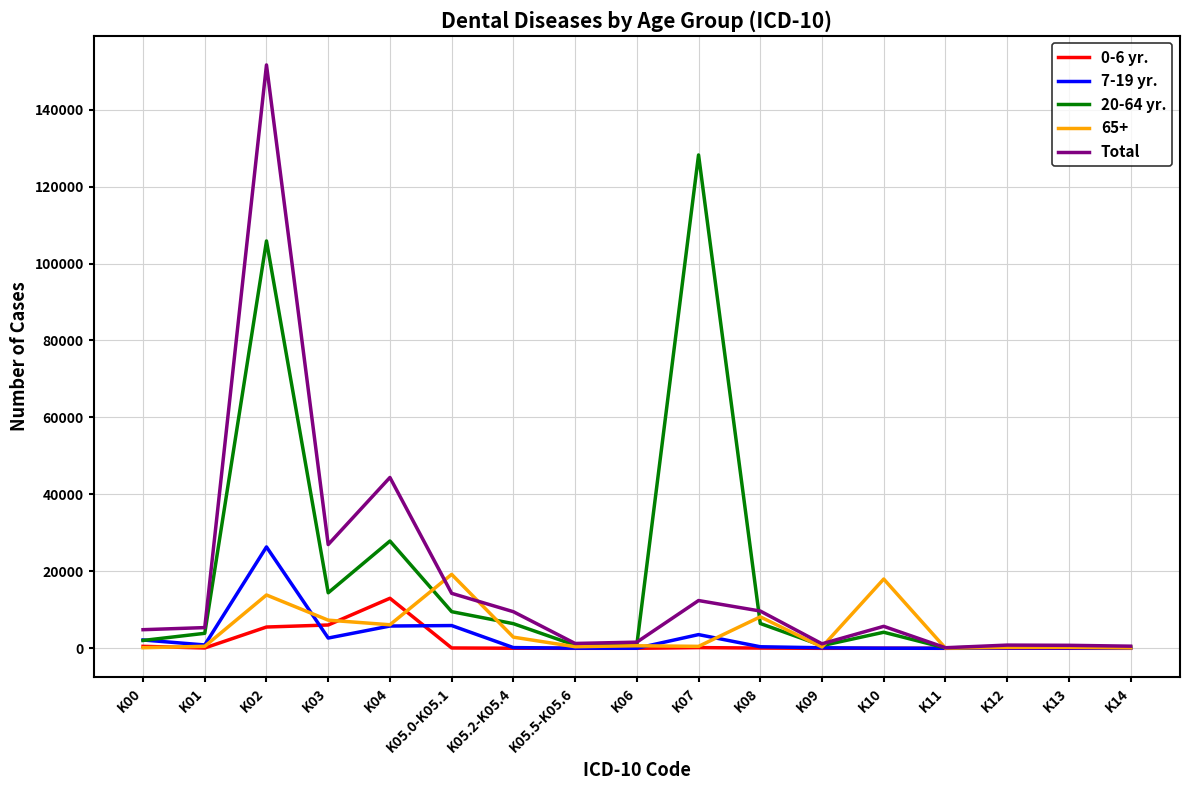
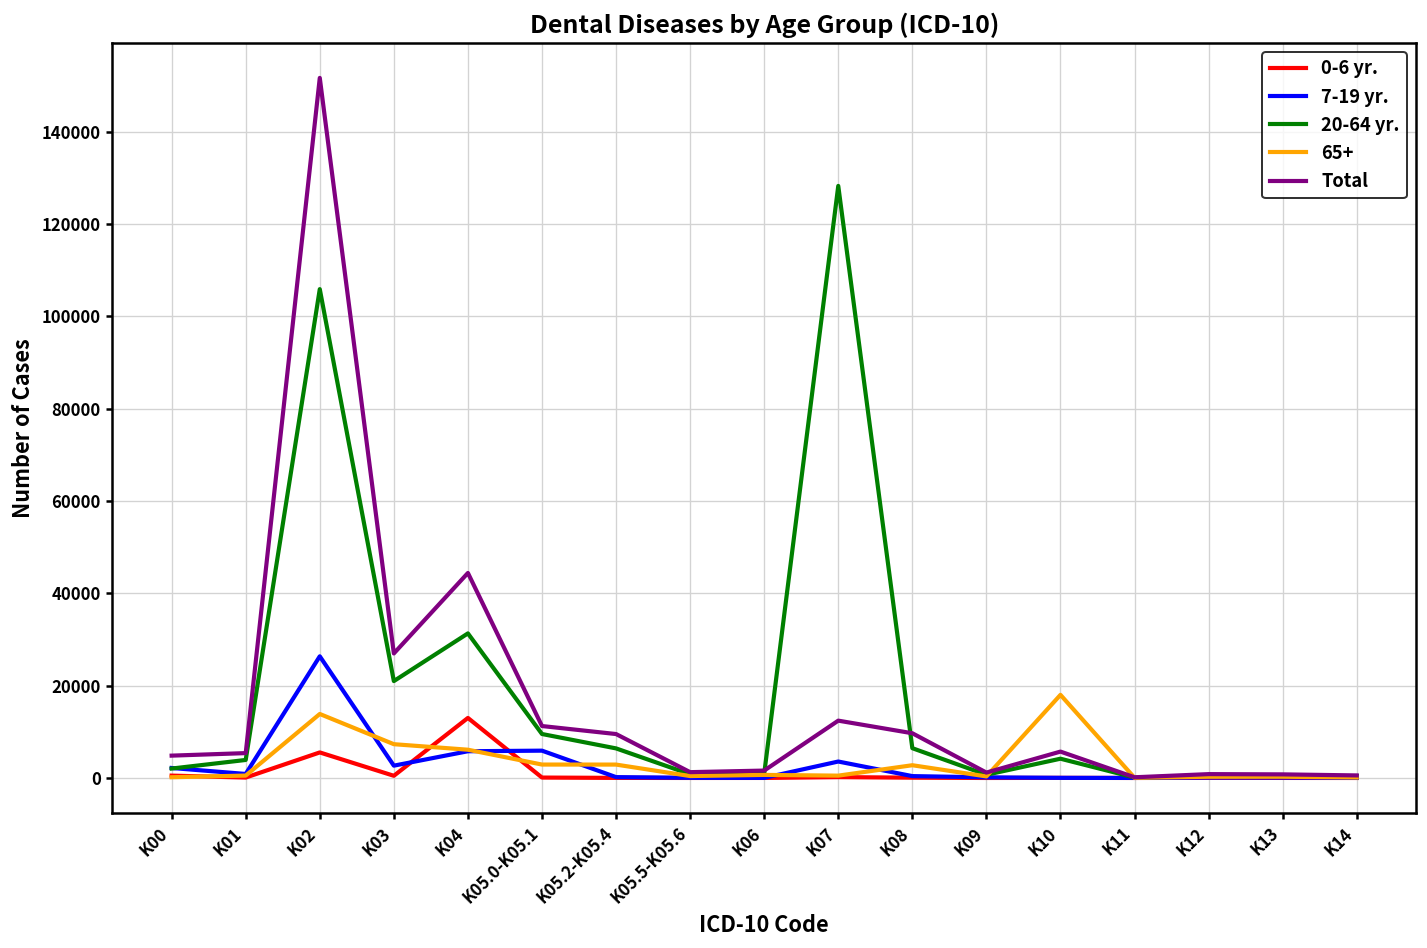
0-6 yr., K03: 6000 -> 0
20-64 yr., K03: 14000 -> 21000
20-64 yr., K04: 28000 -> 31000
65+, K05.0-K05.1: 19000 -> 3000
Total, K05.0-K05.1: 14000 -> 11000
65+, K08: 8000 -> 3000
